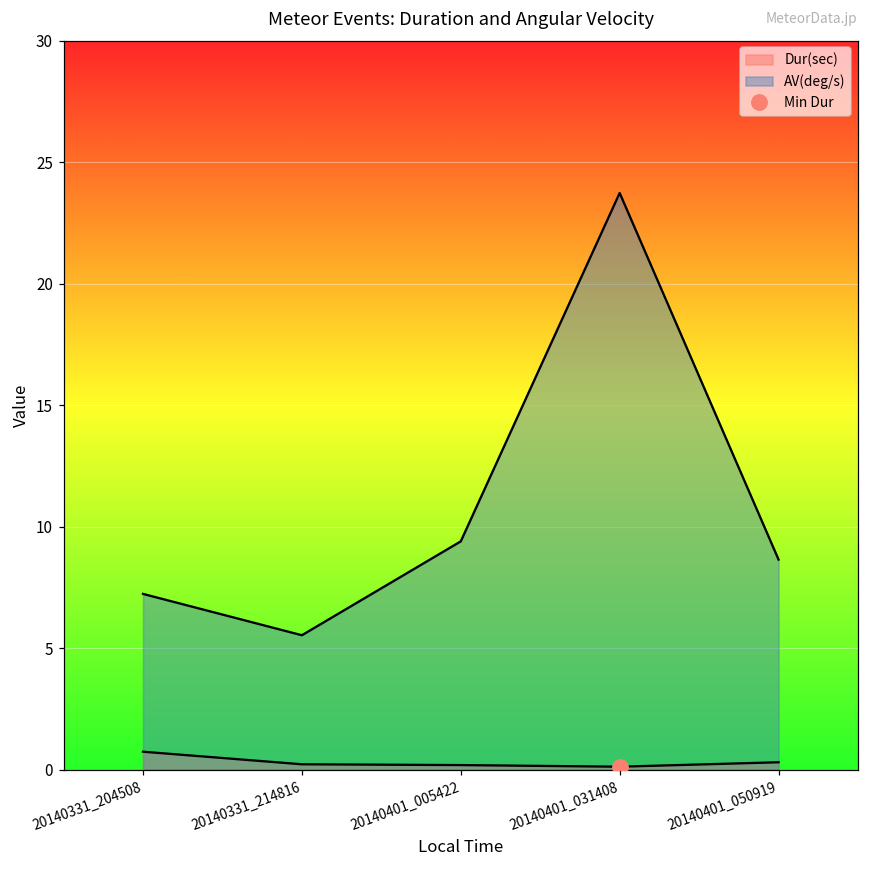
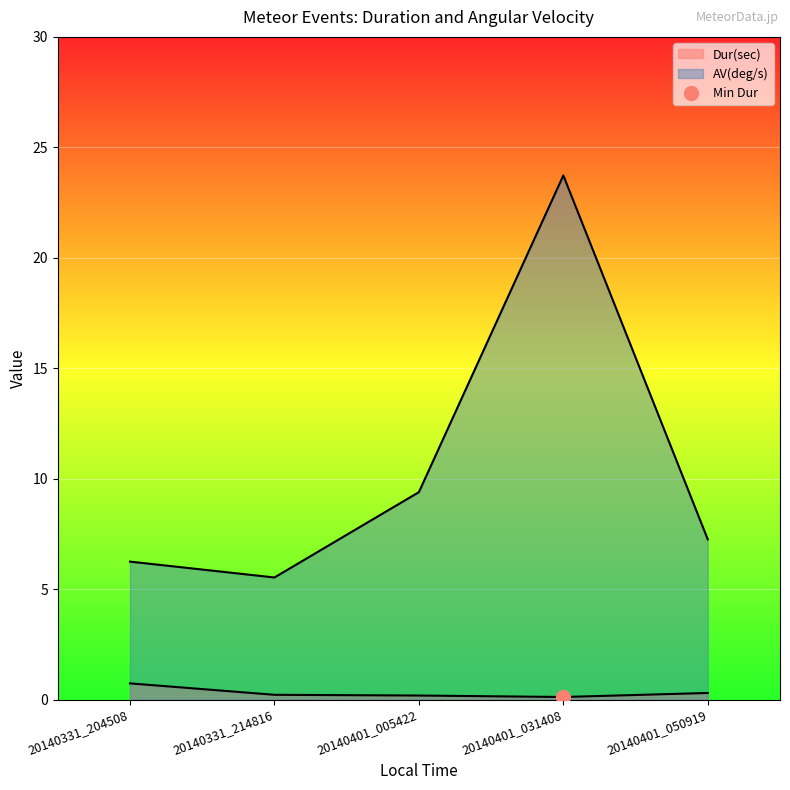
AV(deg/s), 20140331_204508: 7.2 -> 6.2
AV(deg/s), 20140401_050919: 8.6 -> 7.3
